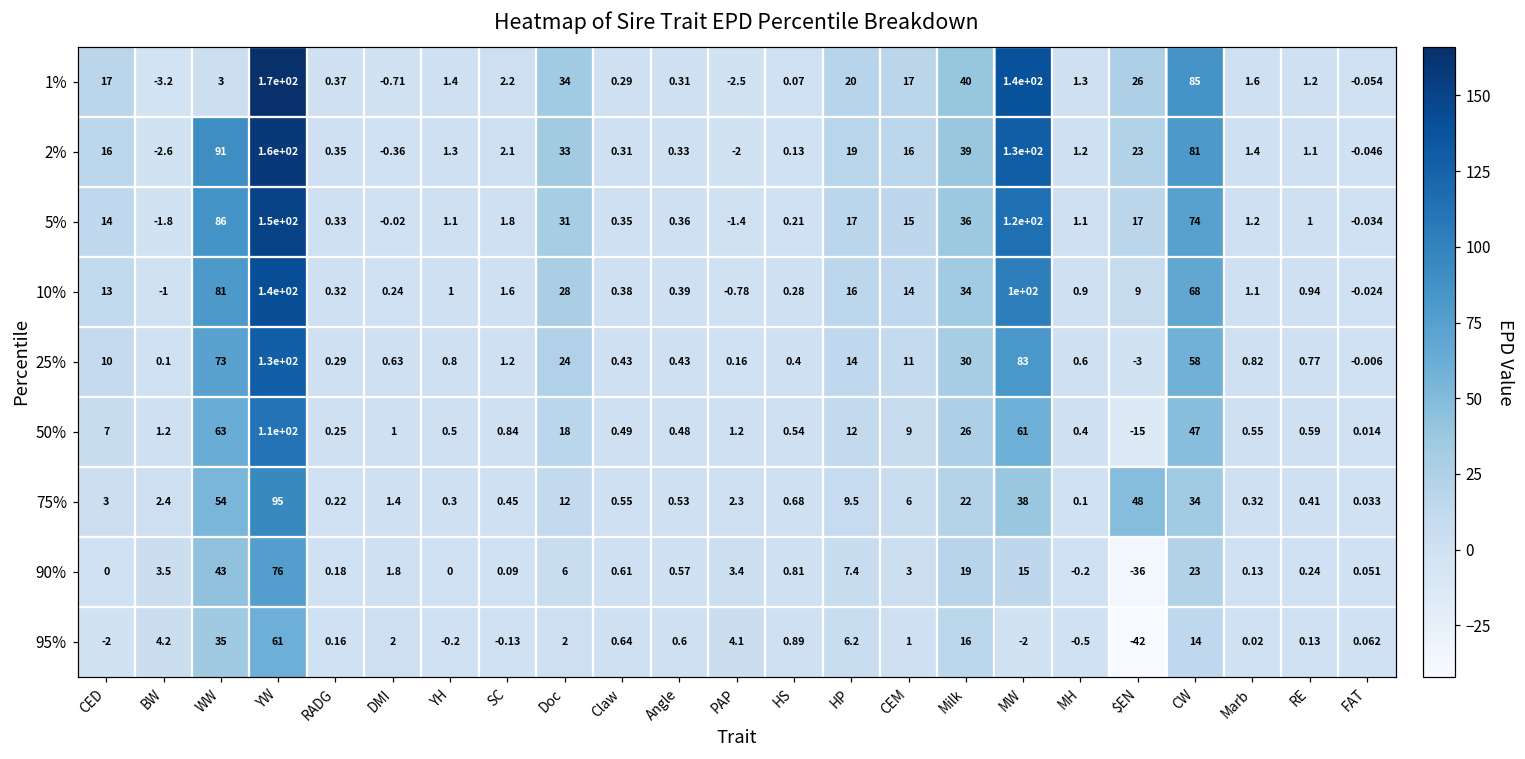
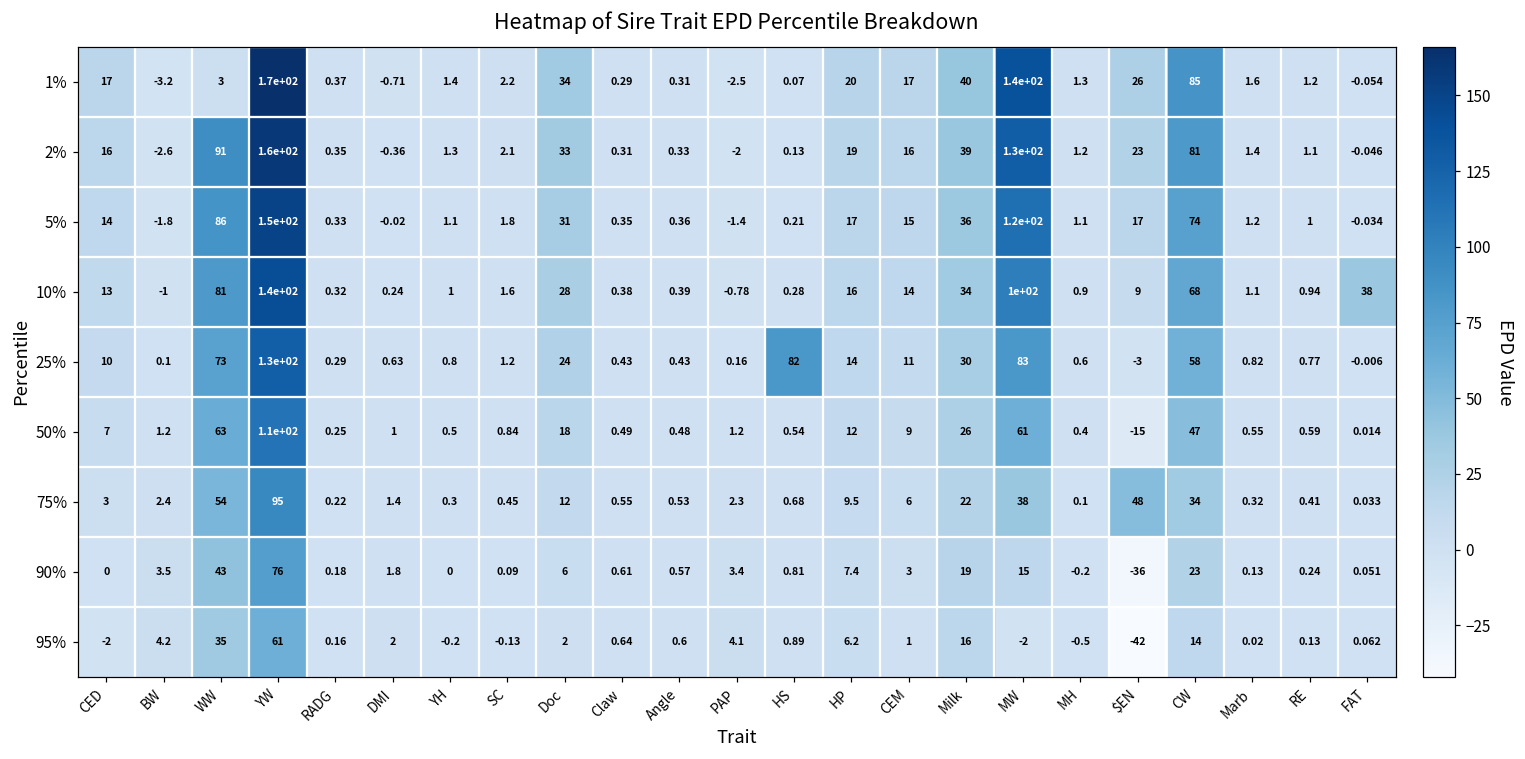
10%, FAT: -0.024 -> 38
25%, HS: 0.4 -> 82
